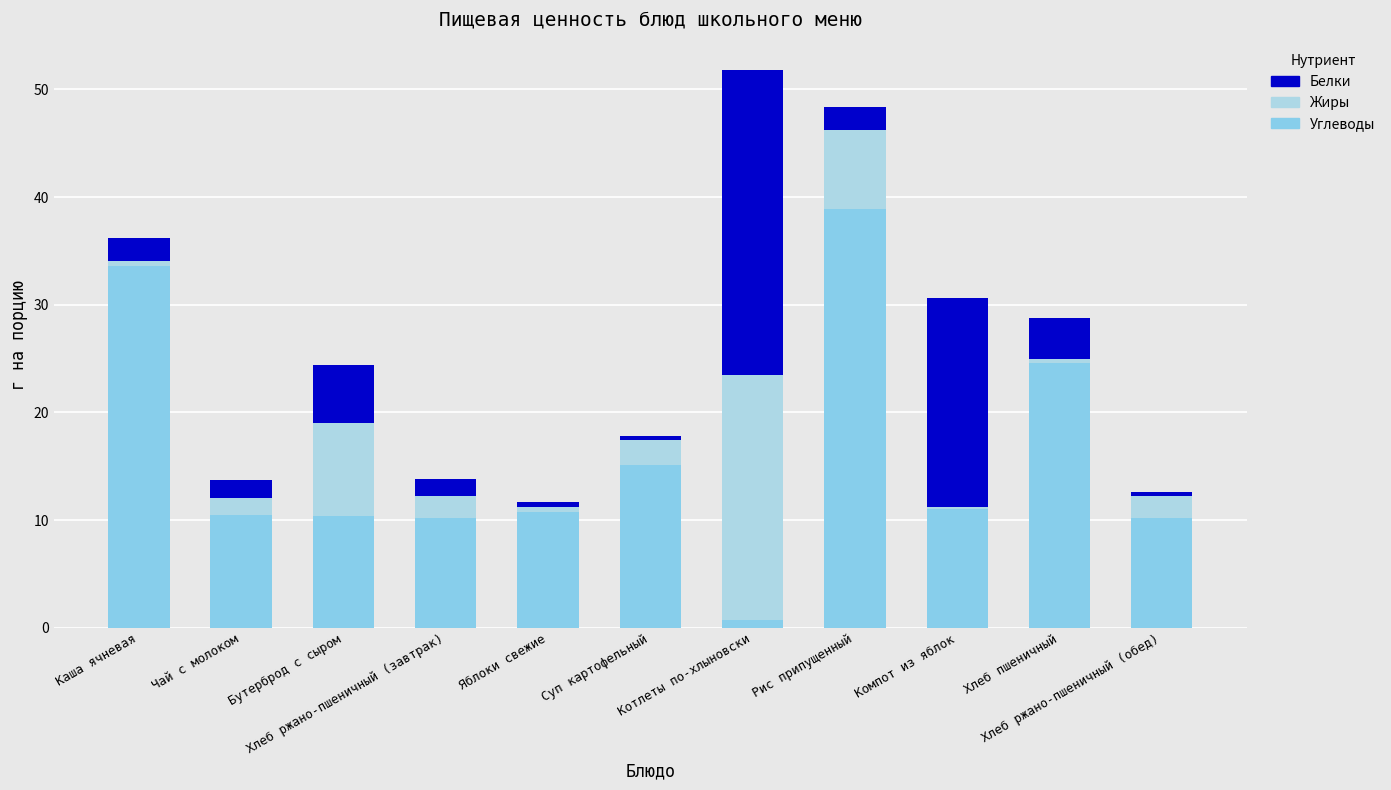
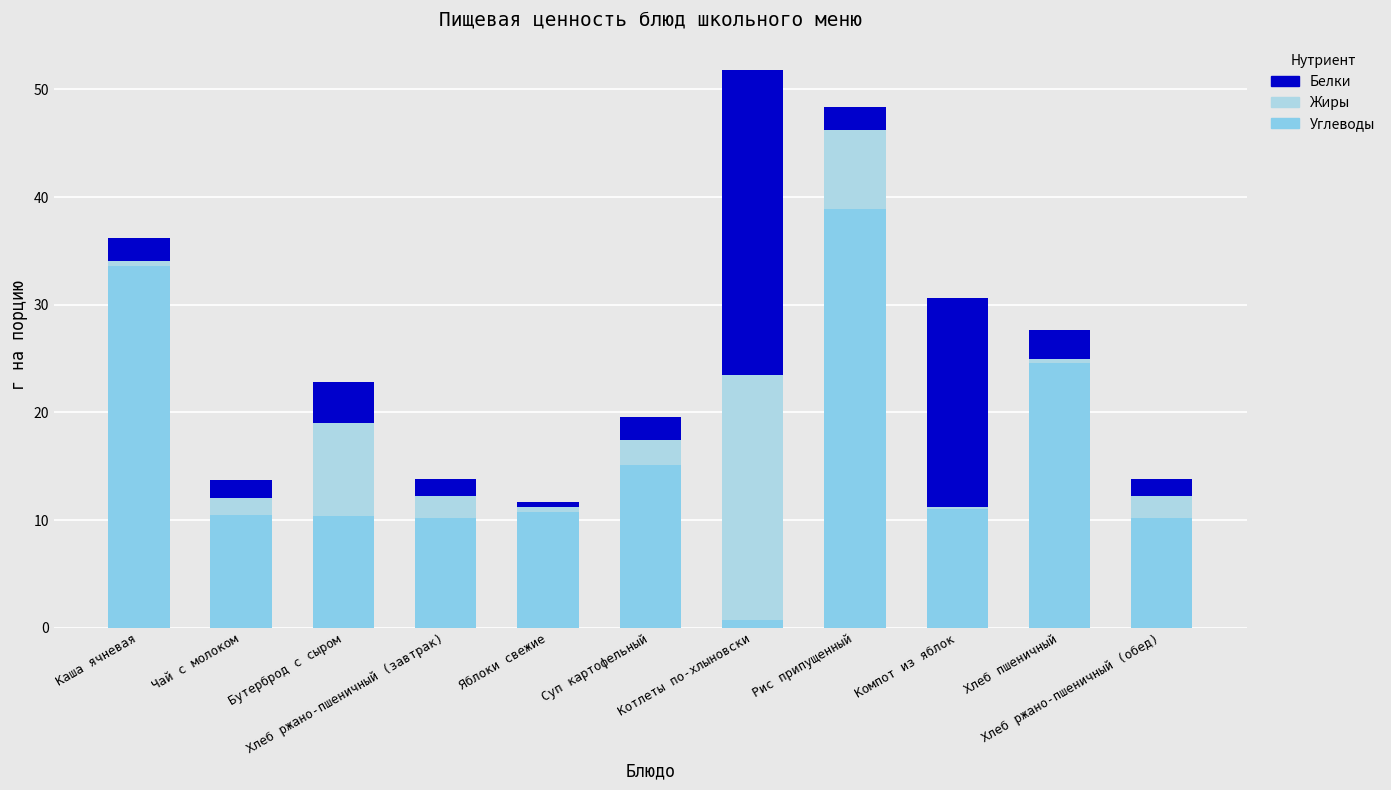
Белки, Бутерброд с сыром: 5.4 -> 3.8
Белки, Суп картофельный: 0.4 -> 2.2
Белки, Хлеб пшеничный: 3.8 -> 2.7
Белки, Хлеб ржано-пшеничный (обед): 0.4 -> 1.6
